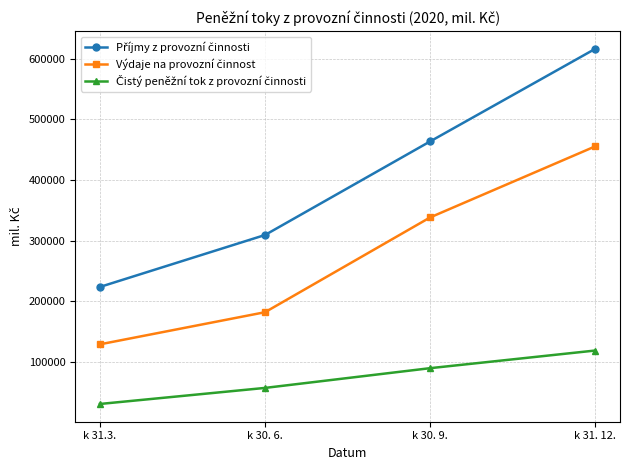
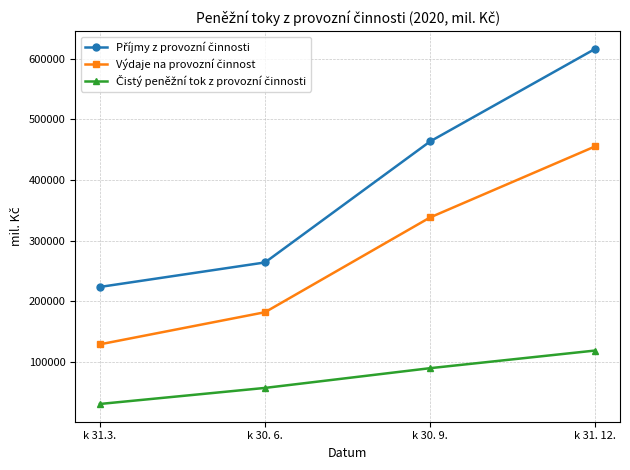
Příjmy z provozní činnosti, k 30. 6.: 310000 -> 260000
